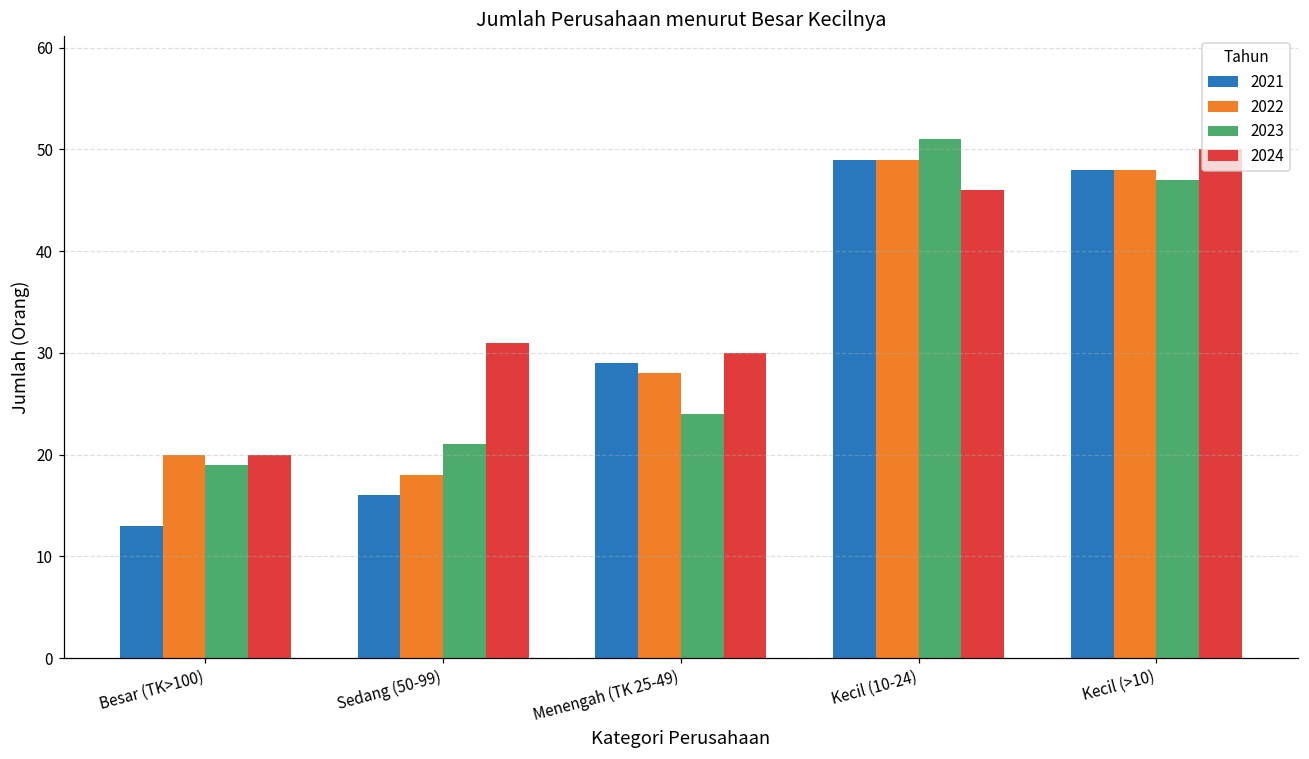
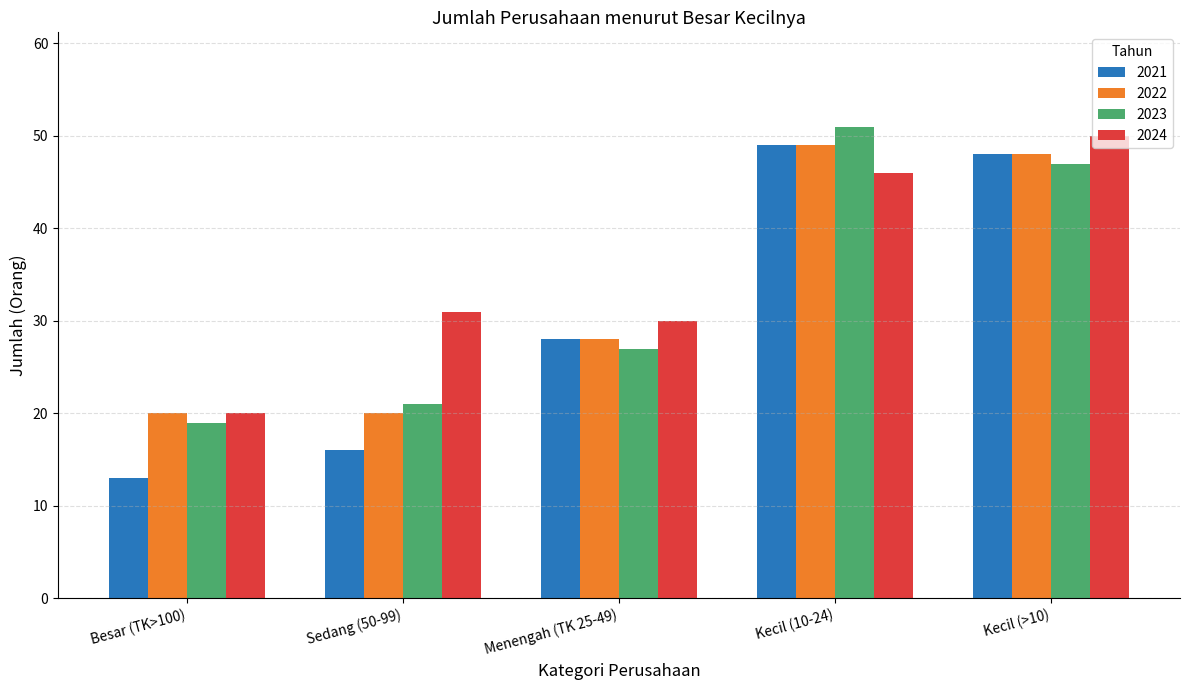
2022, Sedang (50-99): 18 -> 20
2021, Menengah (TK 25-49): 29 -> 28
2023, Menengah (TK 25-49): 24 -> 27
